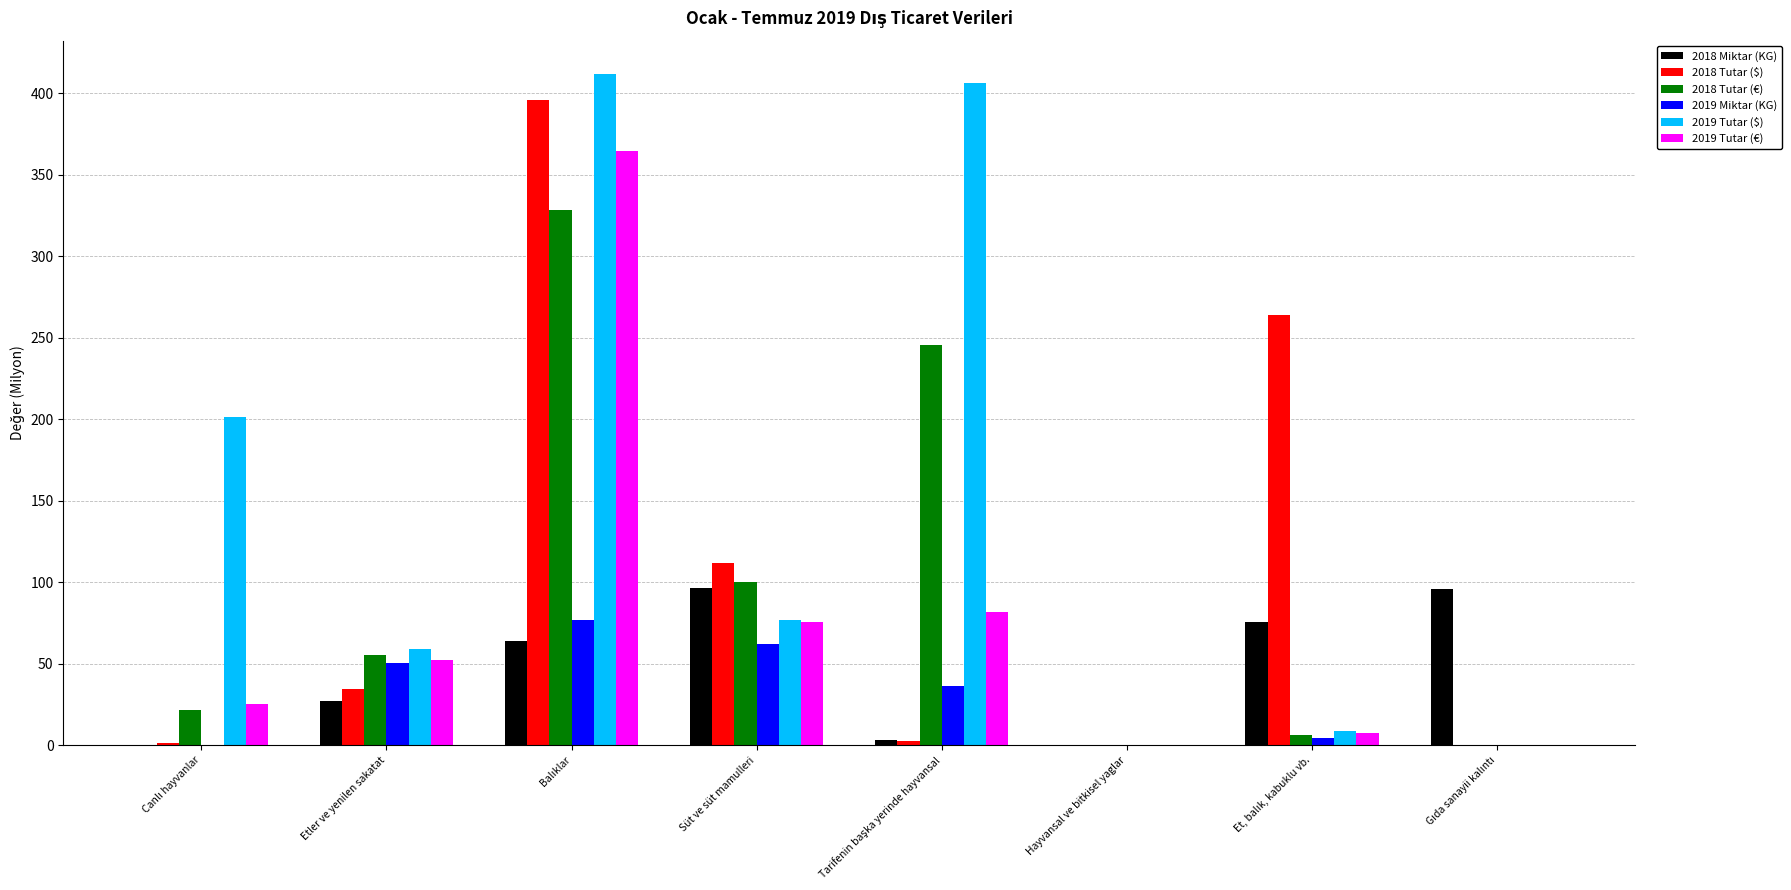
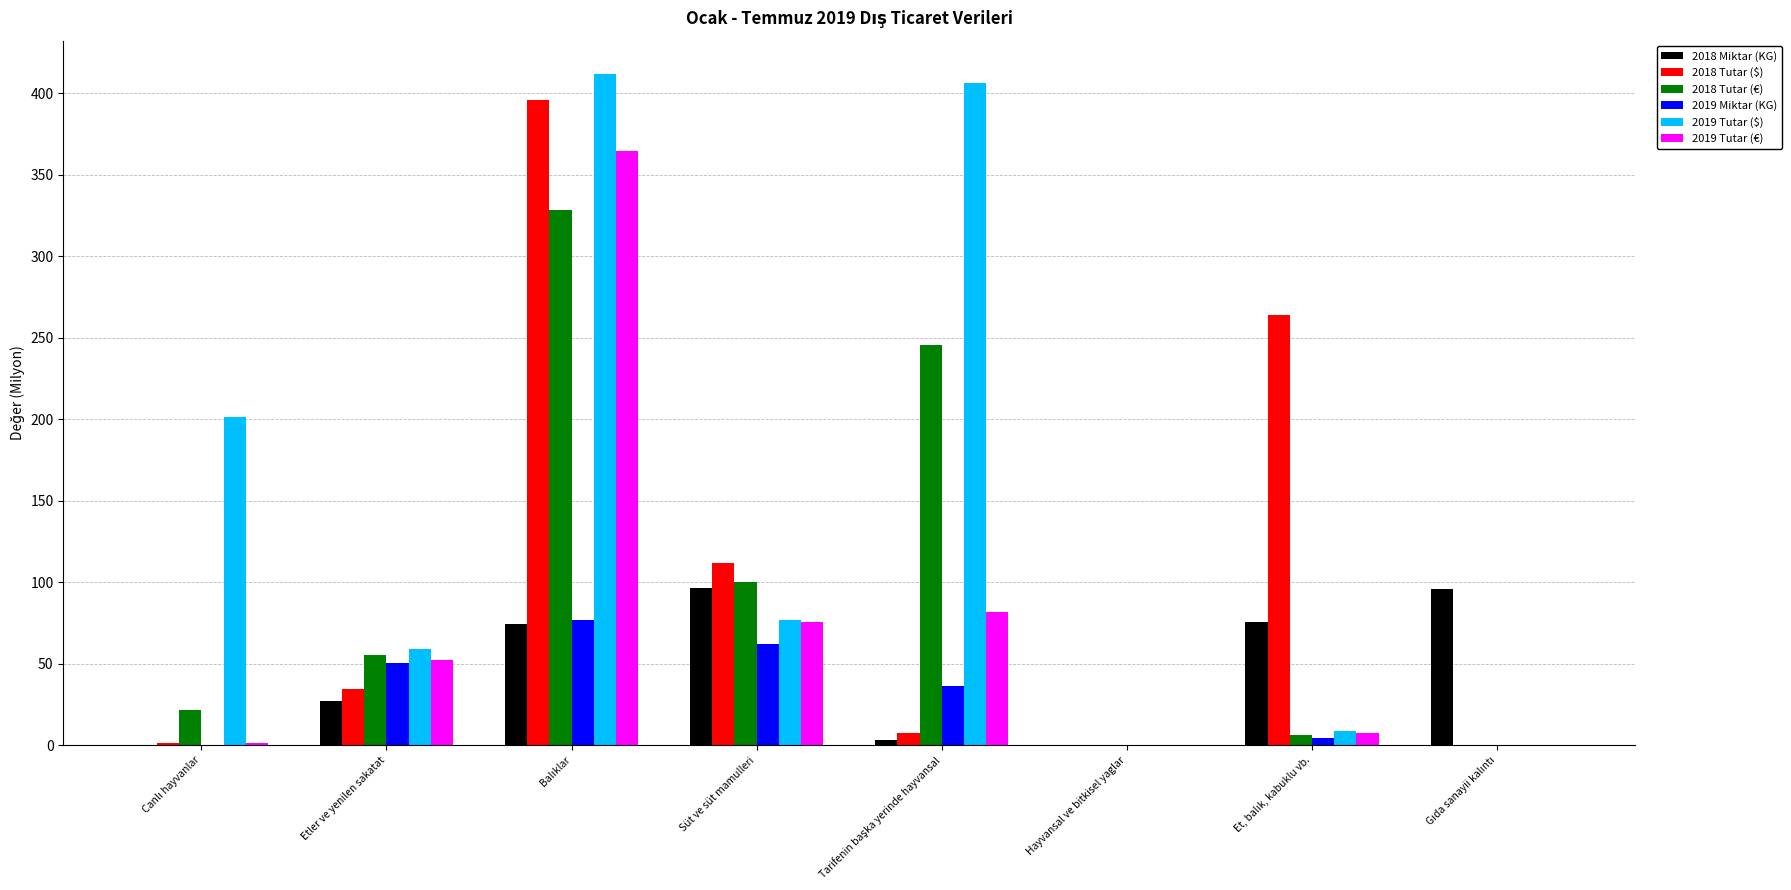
2019 Tutar (€), Canlı hayvanlar: 25 -> 2
2018 Miktar (KG), Balıklar: 64 -> 75
2018 Tutar ($), Tarifenin başka yerinde hayvansal: 3 -> 8
